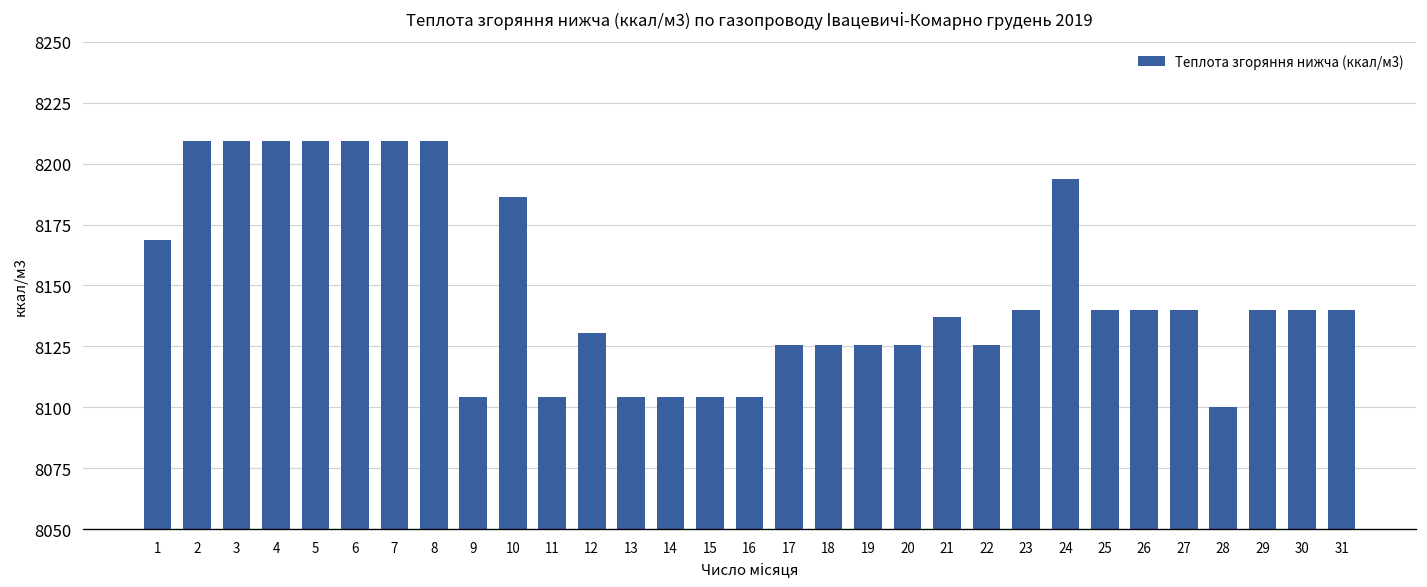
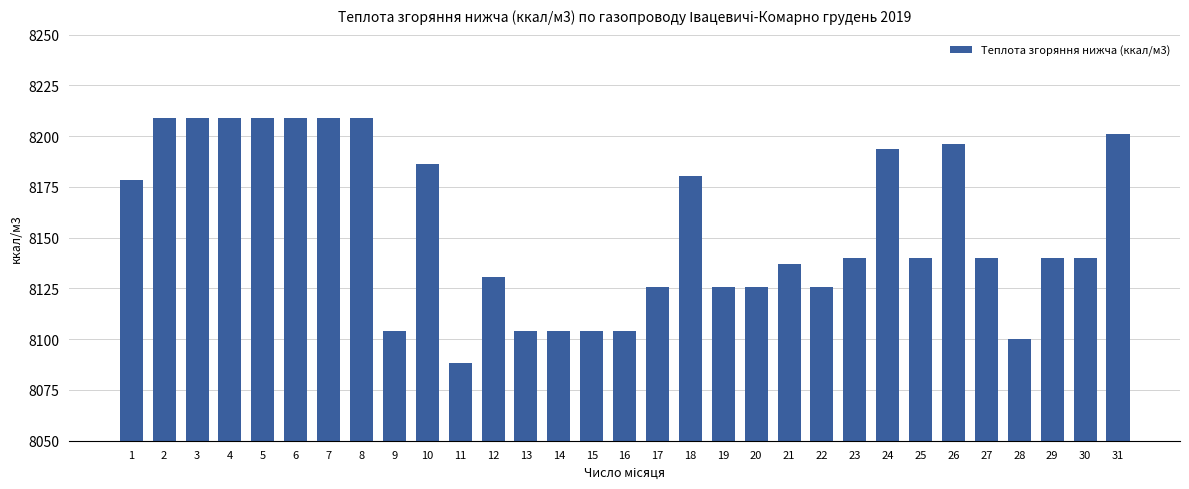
1: 8169 -> 8178
11: 8104 -> 8088
18: 8126 -> 8181
26: 8140 -> 8196
31: 8140 -> 8201
